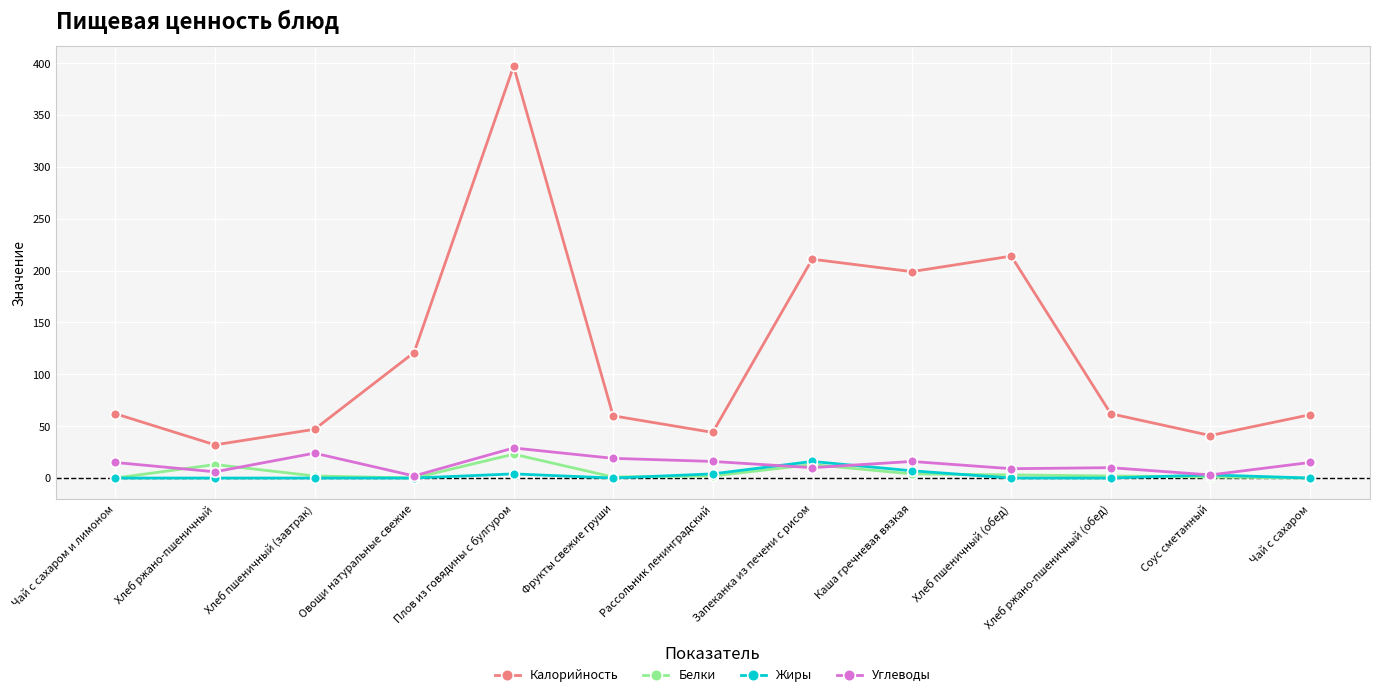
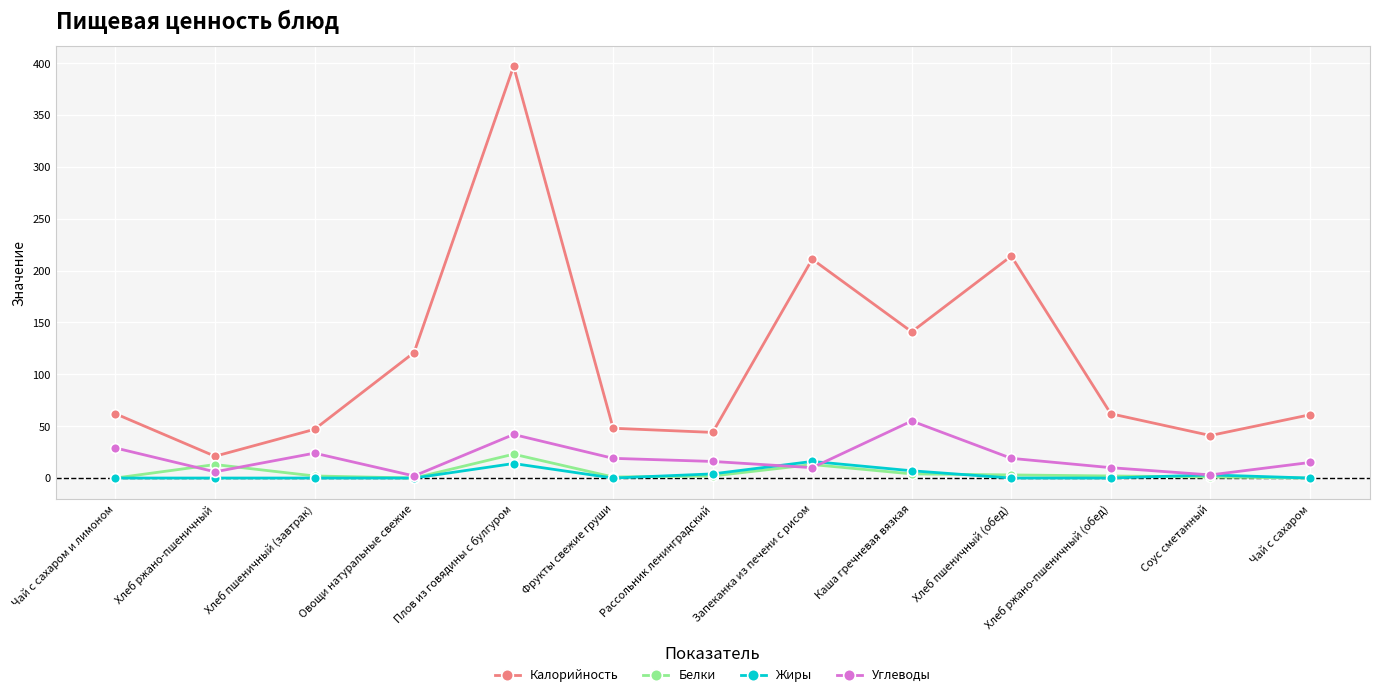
Углеводы, Чай с сахаром и лимоном: 15 -> 29
Калорийность, Хлеб ржано-пшеничный: 32 -> 21
Жиры, Плов из говядины с булгуром: 4 -> 14
Углеводы, Плов из говядины с булгуром: 29 -> 42
Калорийность, Фрукты свежие груши: 60 -> 48
Калорийность, Каша гречневая вязкая: 199 -> 141
Углеводы, Каша гречневая вязкая: 16 -> 55
Углеводы, Хлеб пшеничный (обед): 9 -> 19
